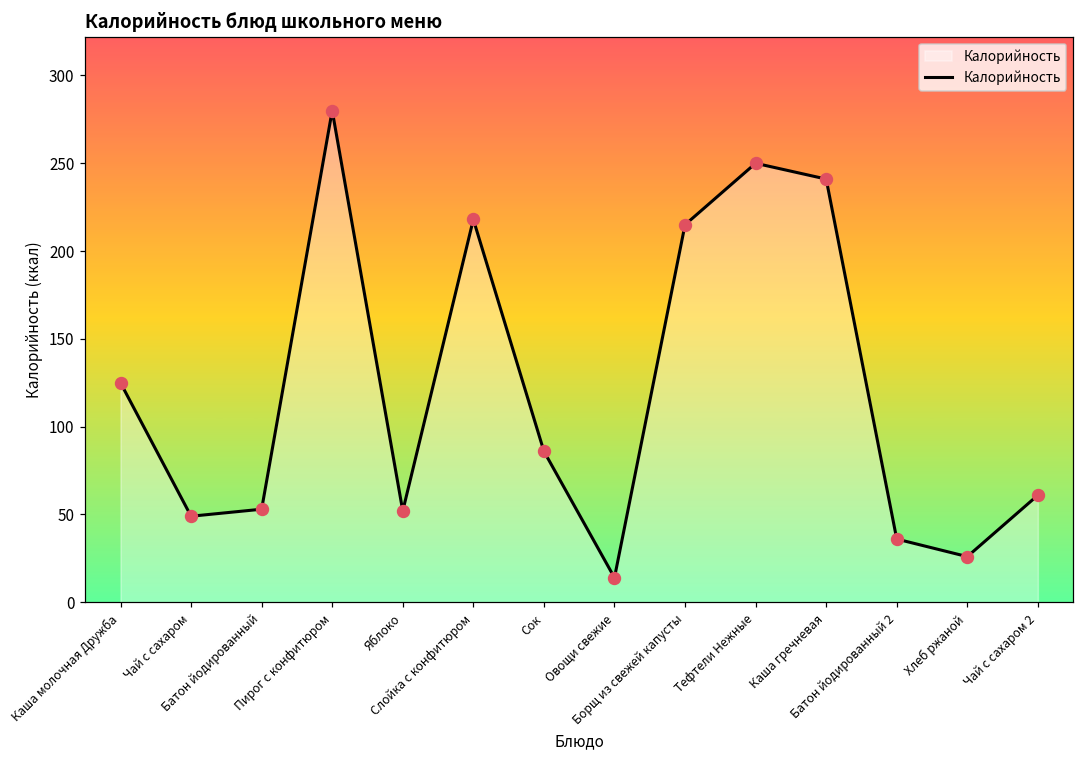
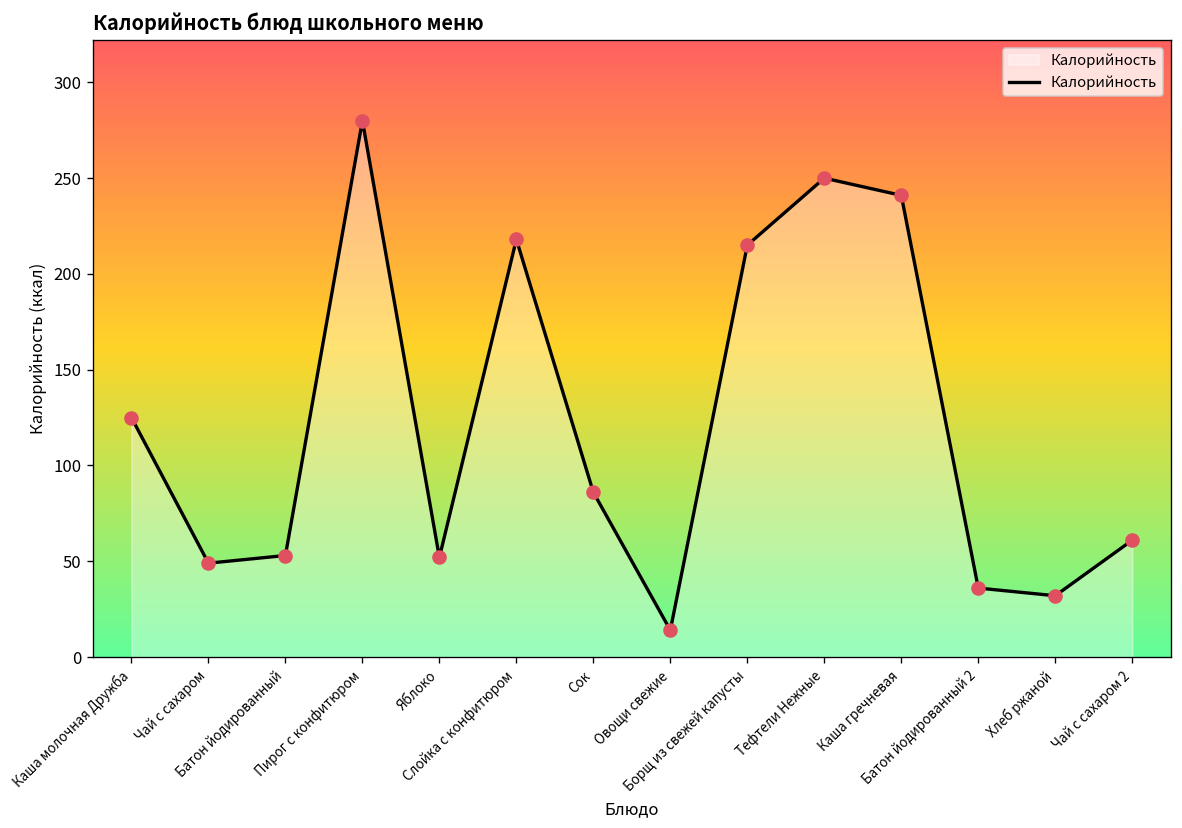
Хлеб ржаной: 26 -> 32
